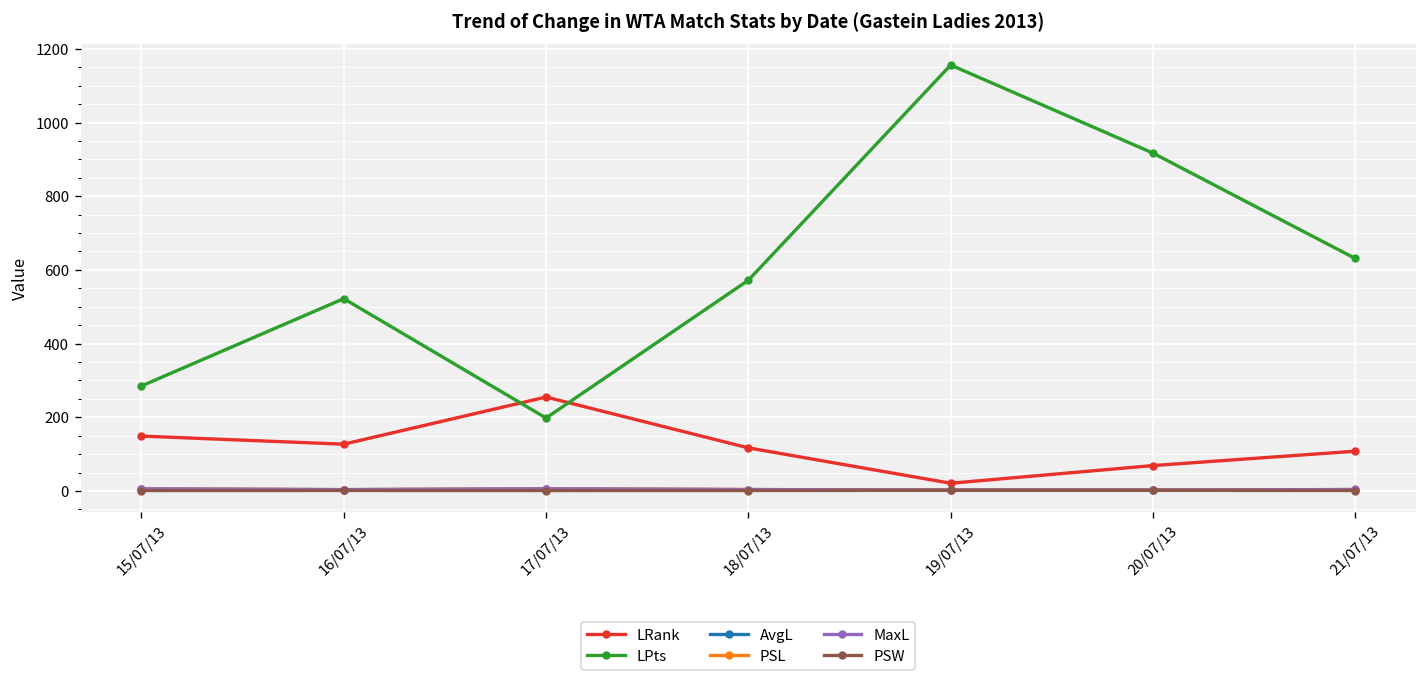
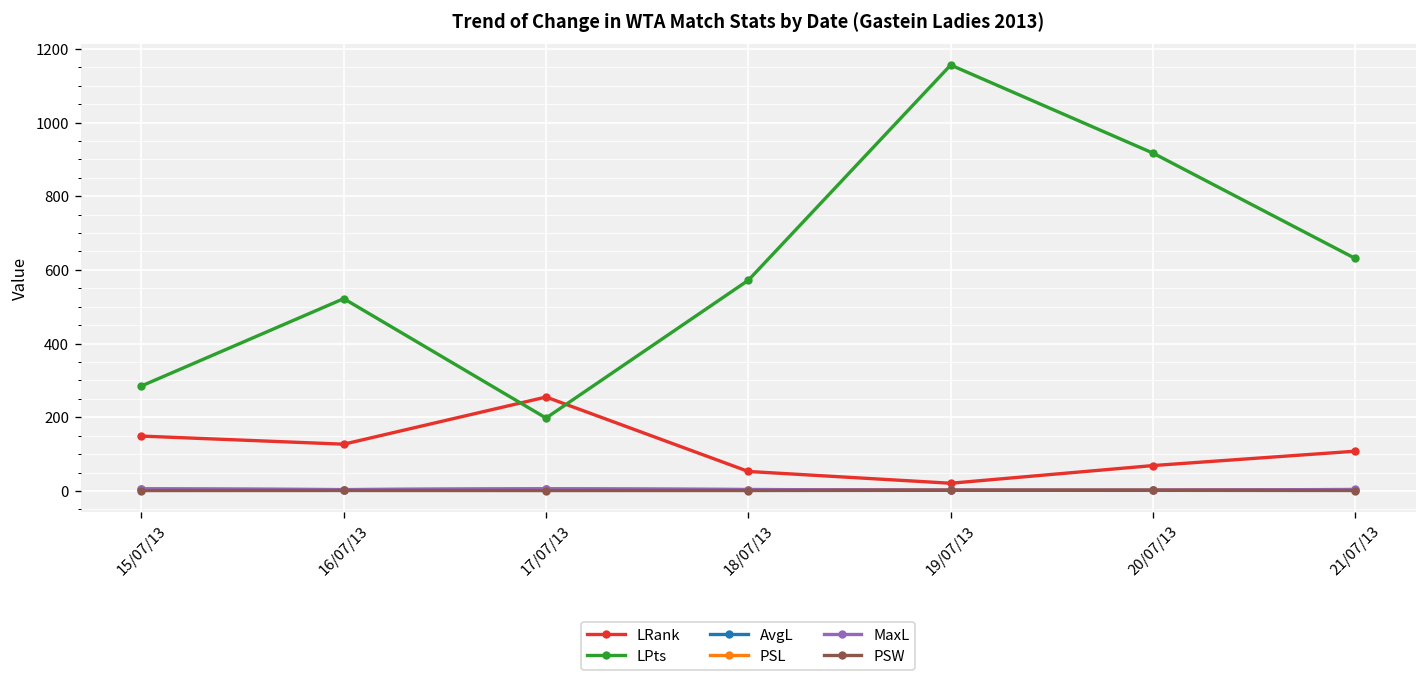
LRank, 18/07/13: 120 -> 50
